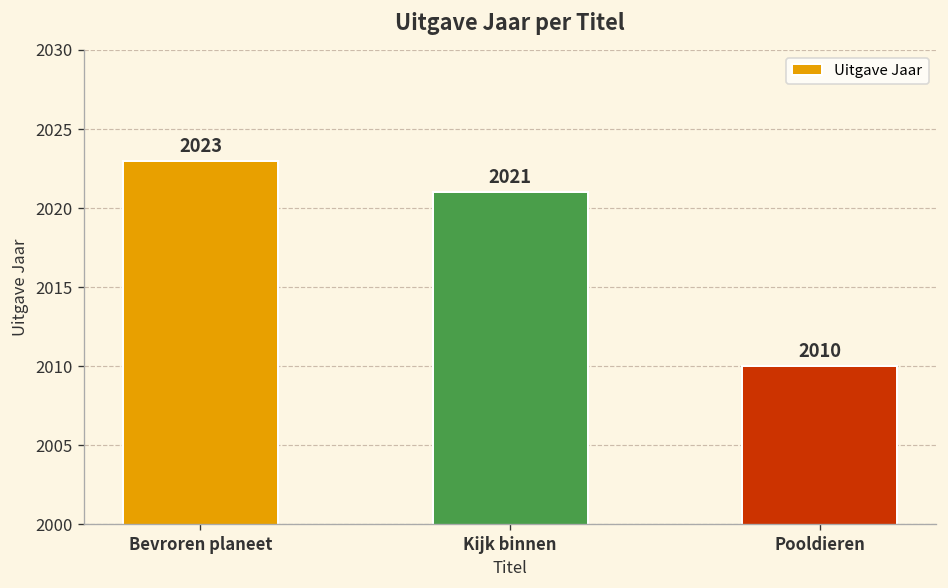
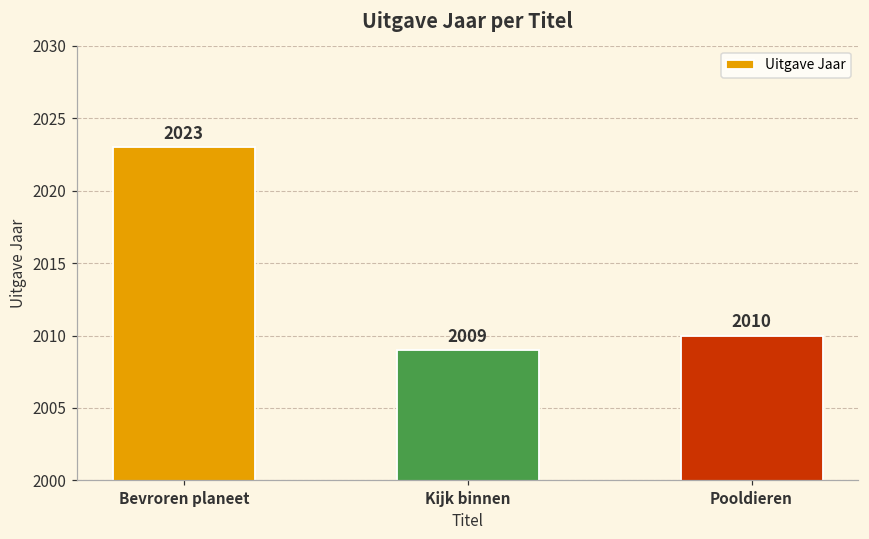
Kijk binnen: 2021 -> 2009
